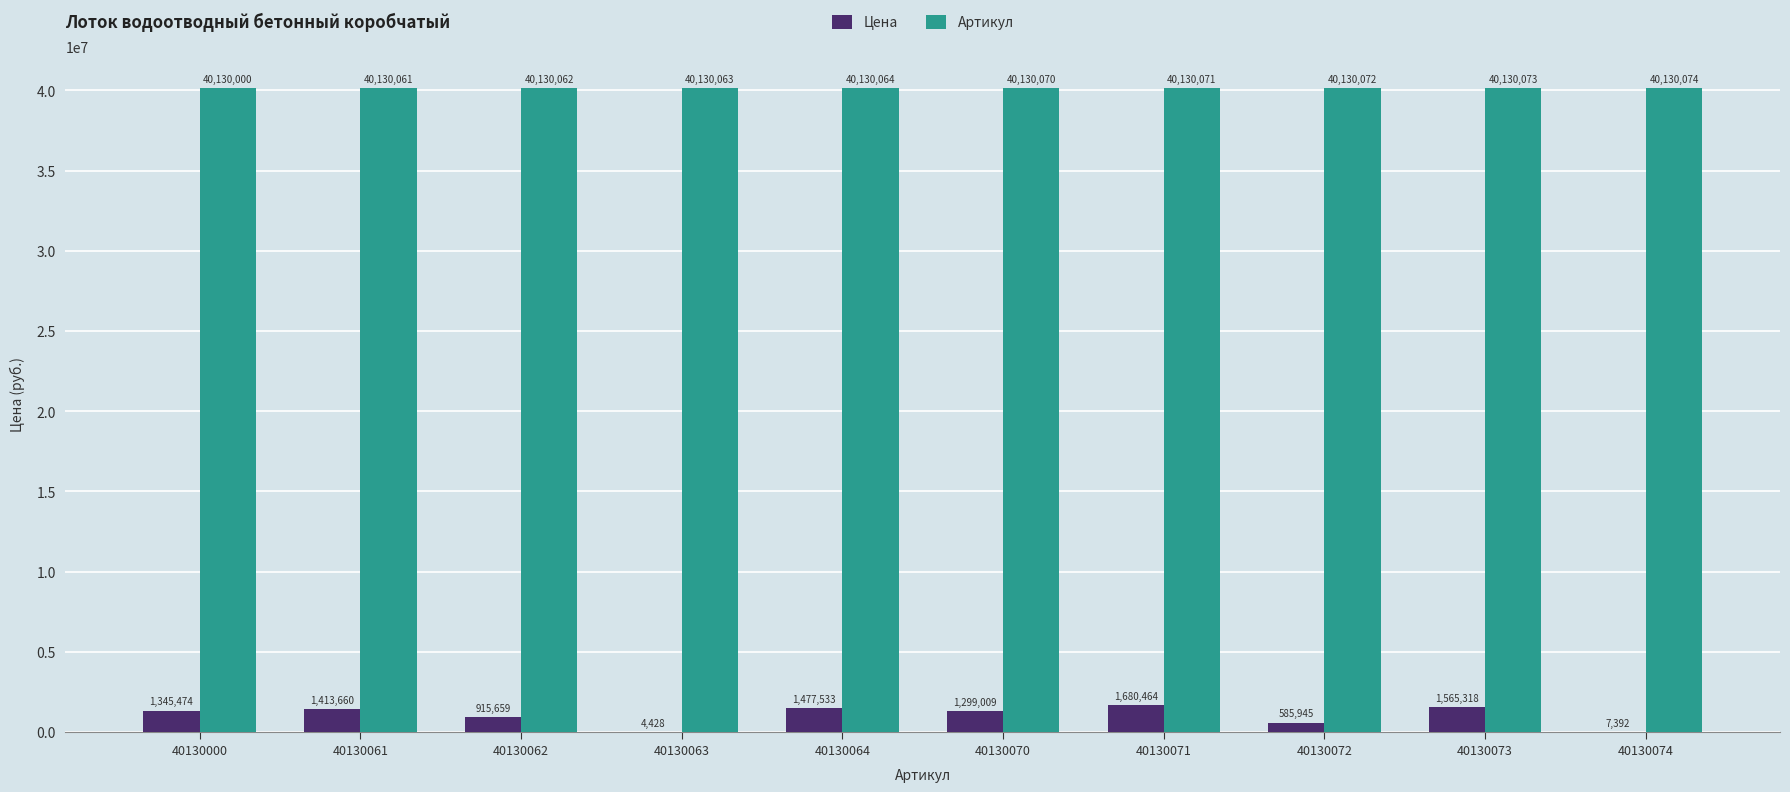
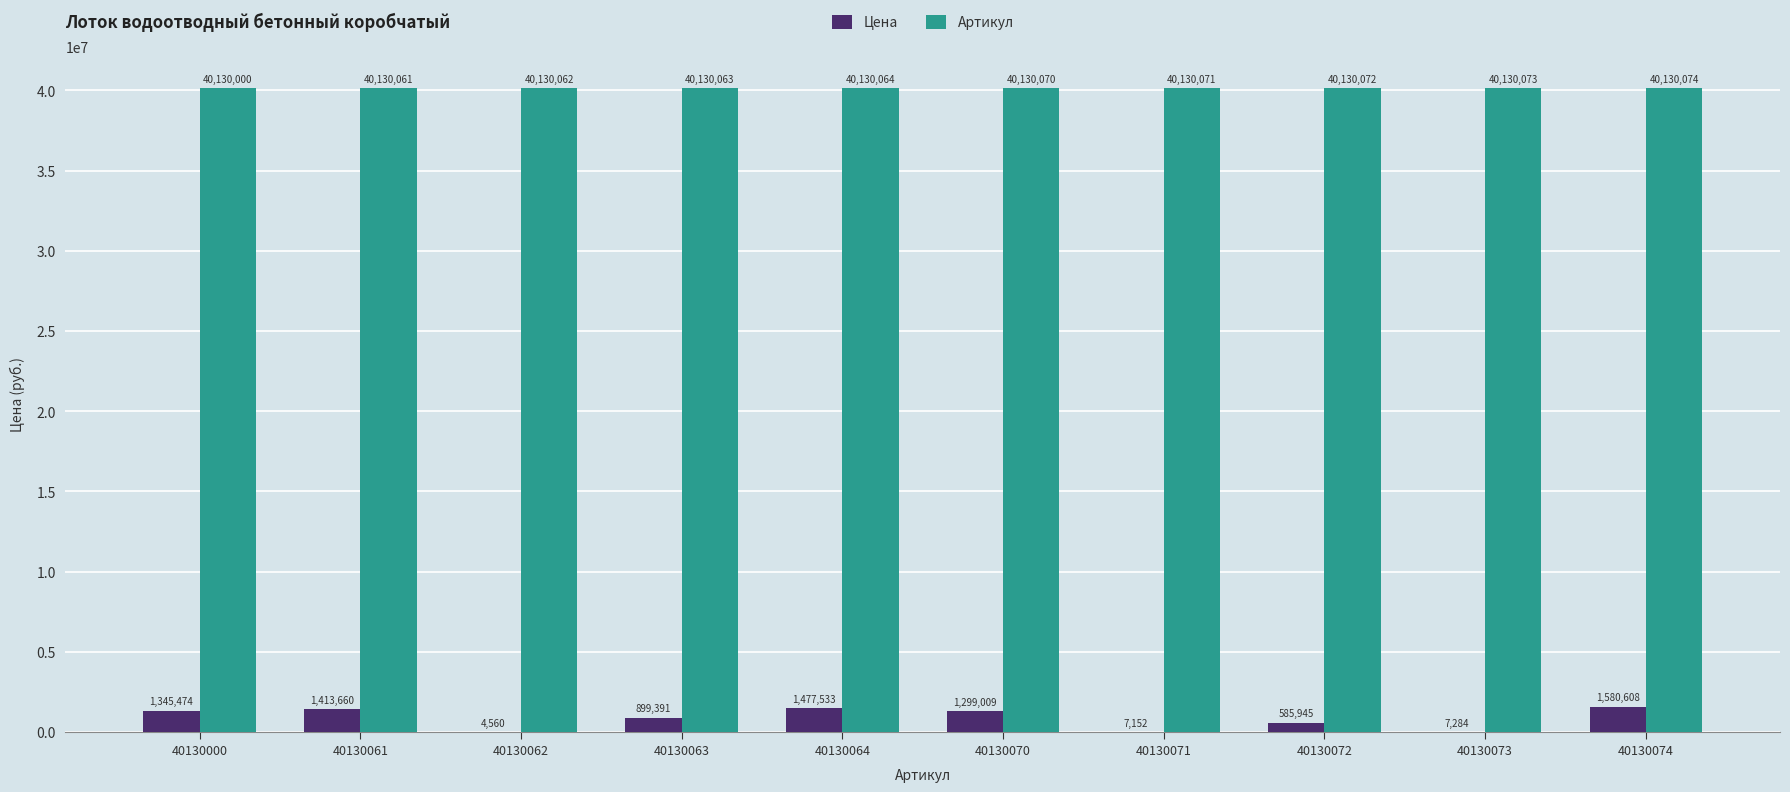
Цена, 40130062: 915,659 -> 4,560
Цена, 40130063: 4,428 -> 899,391
Цена, 40130071: 1,680,464 -> 7,152
Цена, 40130073: 1,565,318 -> 7,284
Цена, 40130074: 7,392 -> 1,580,608
